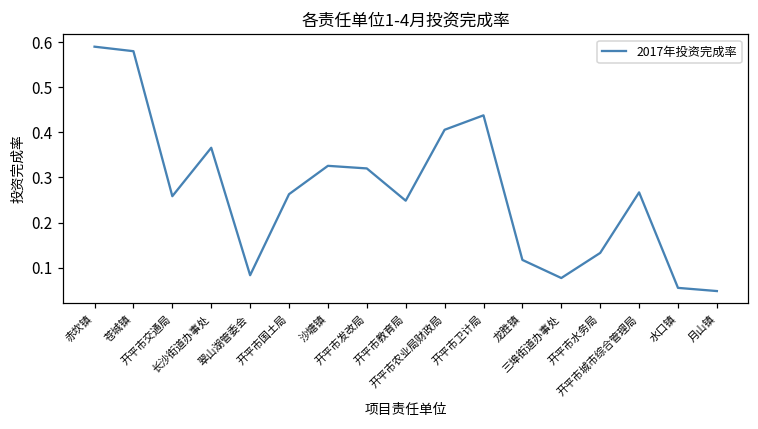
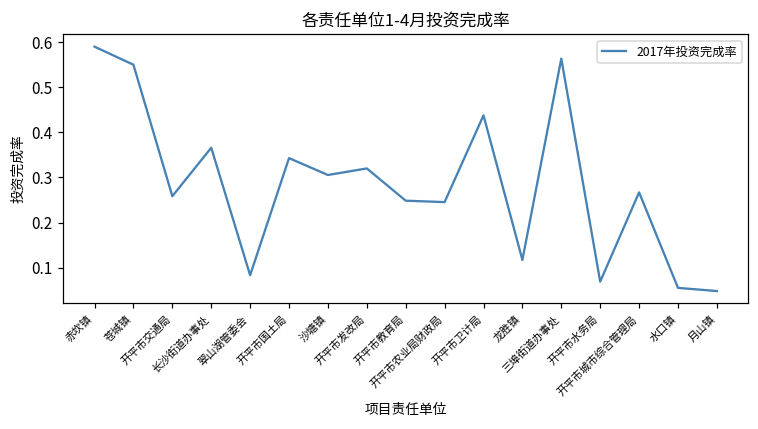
苍城镇: 0.58 -> 0.55
开平市国土局: 0.26 -> 0.34
沙塘镇: 0.33 -> 0.31
开平市农业局财政局: 0.41 -> 0.25
三埠街道办事处: 0.08 -> 0.56
开平市水务局: 0.13 -> 0.07
